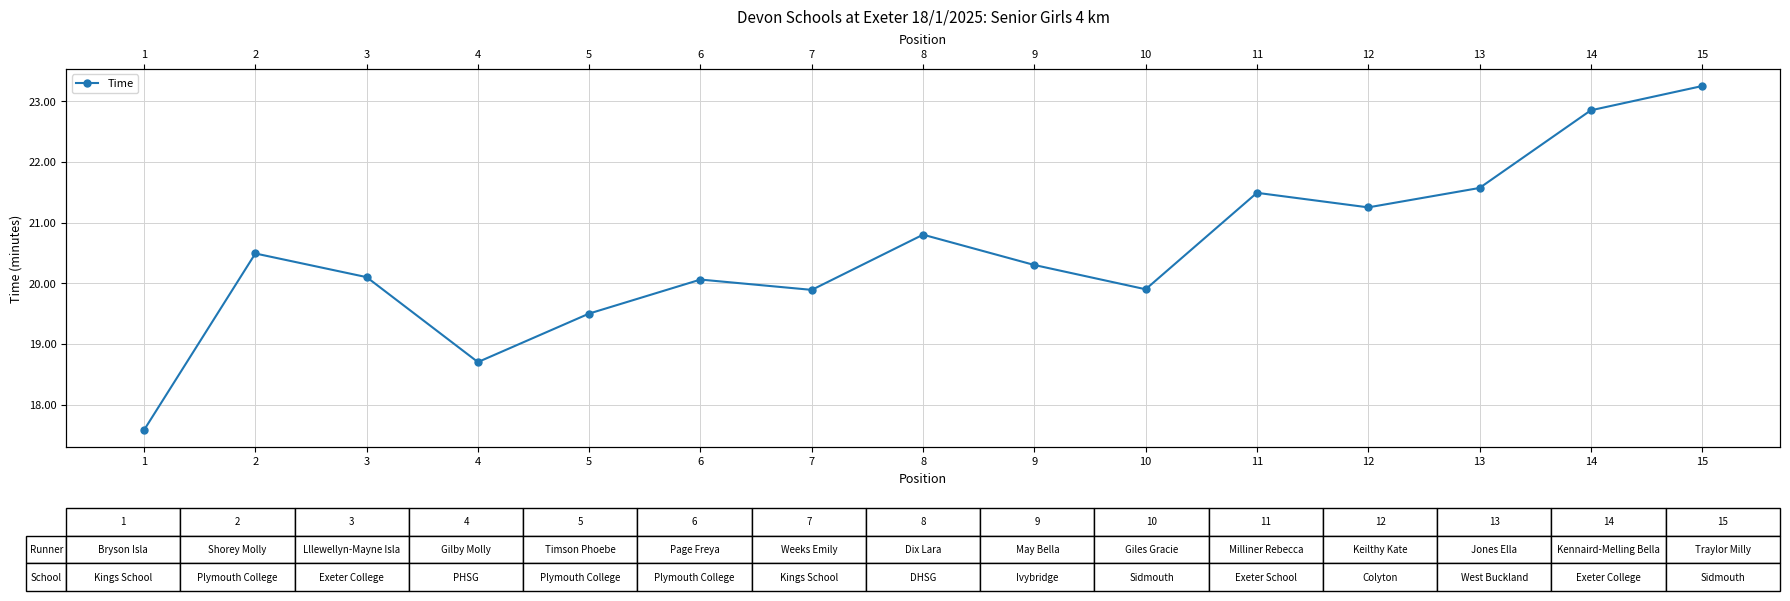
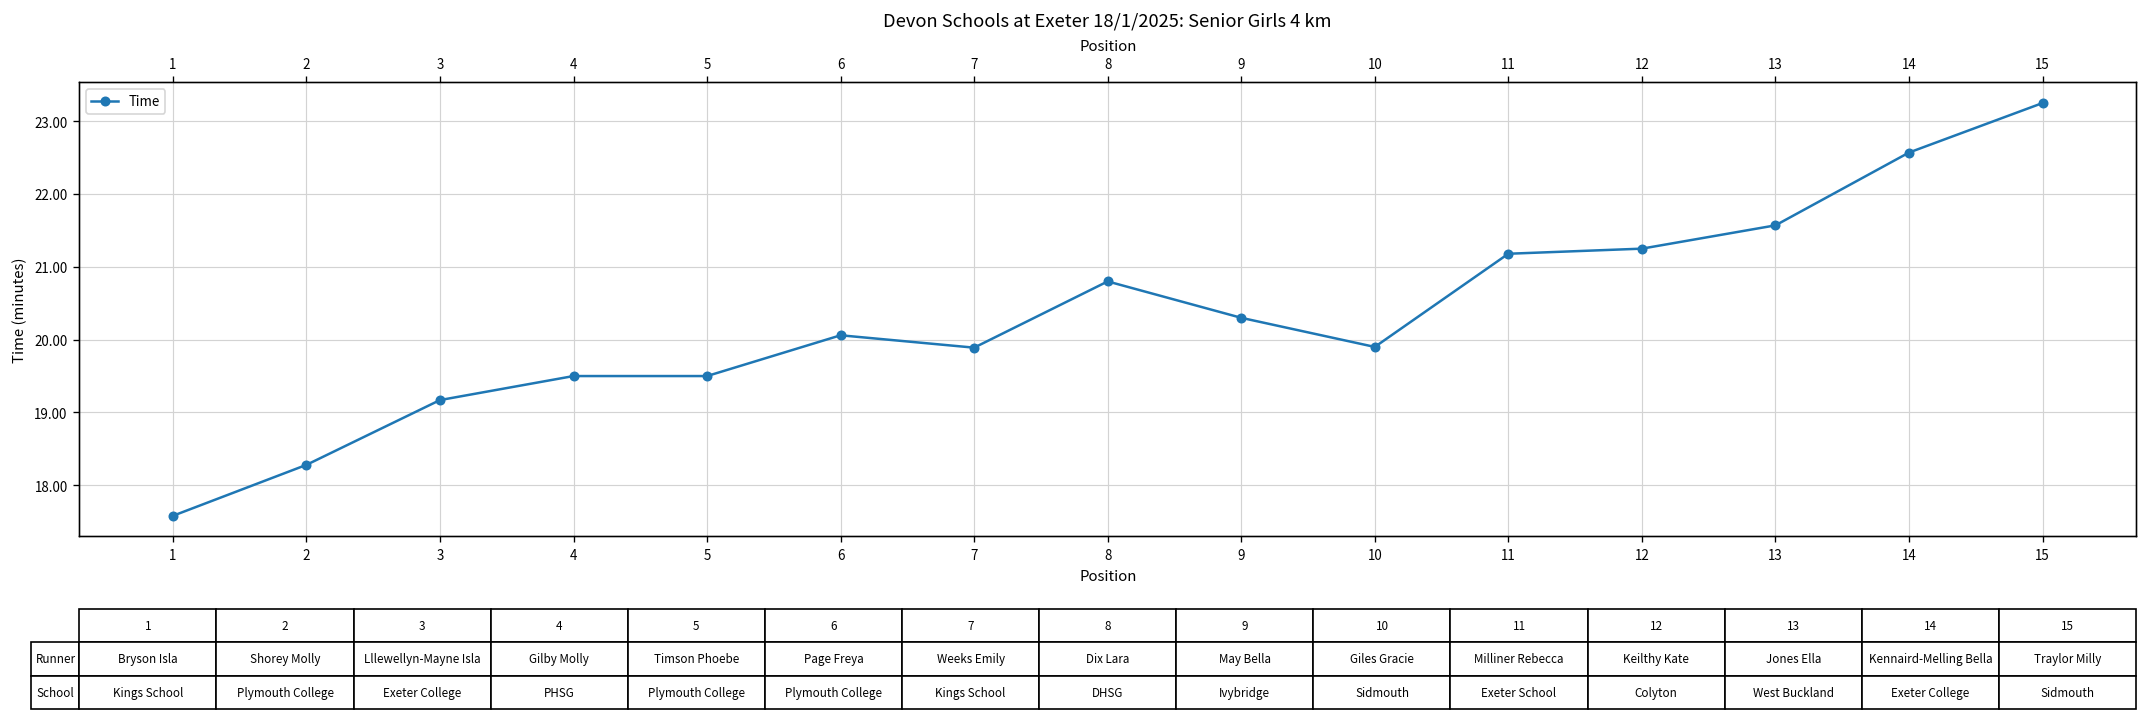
2: 20.5 -> 18.3
3: 20.1 -> 19.2
4: 18.7 -> 19.5
11: 21.5 -> 21.2
14: 22.9 -> 22.6
